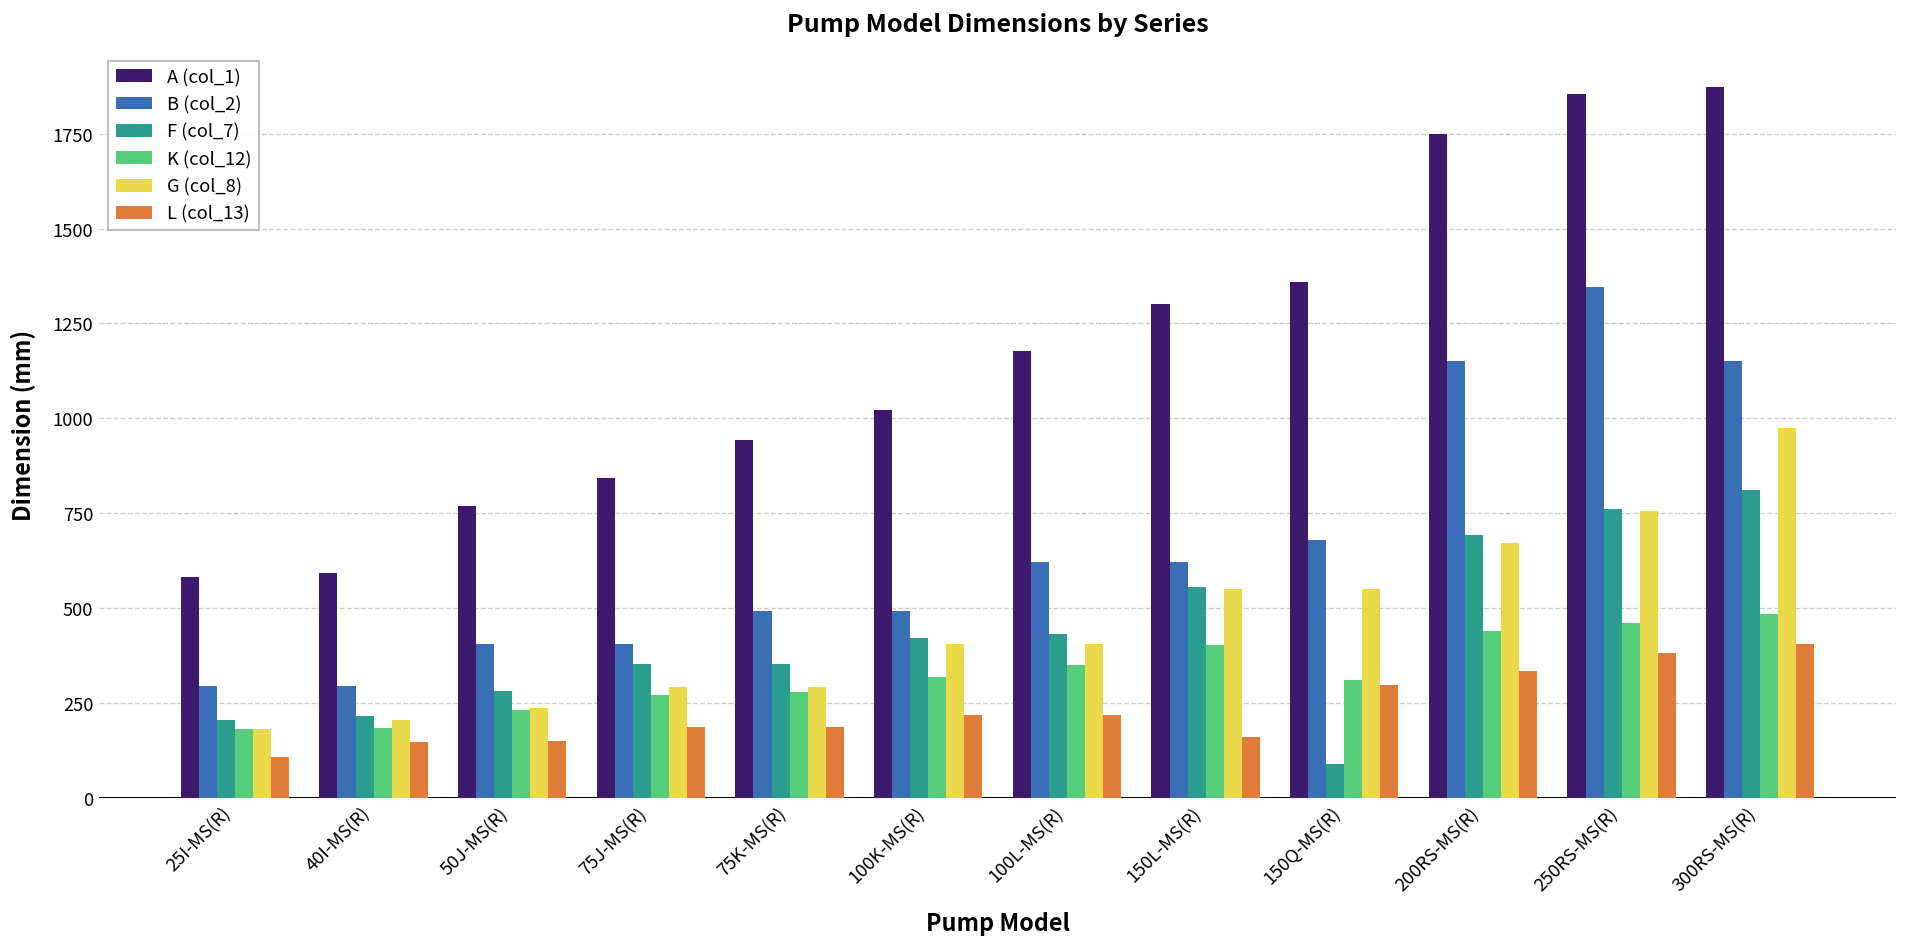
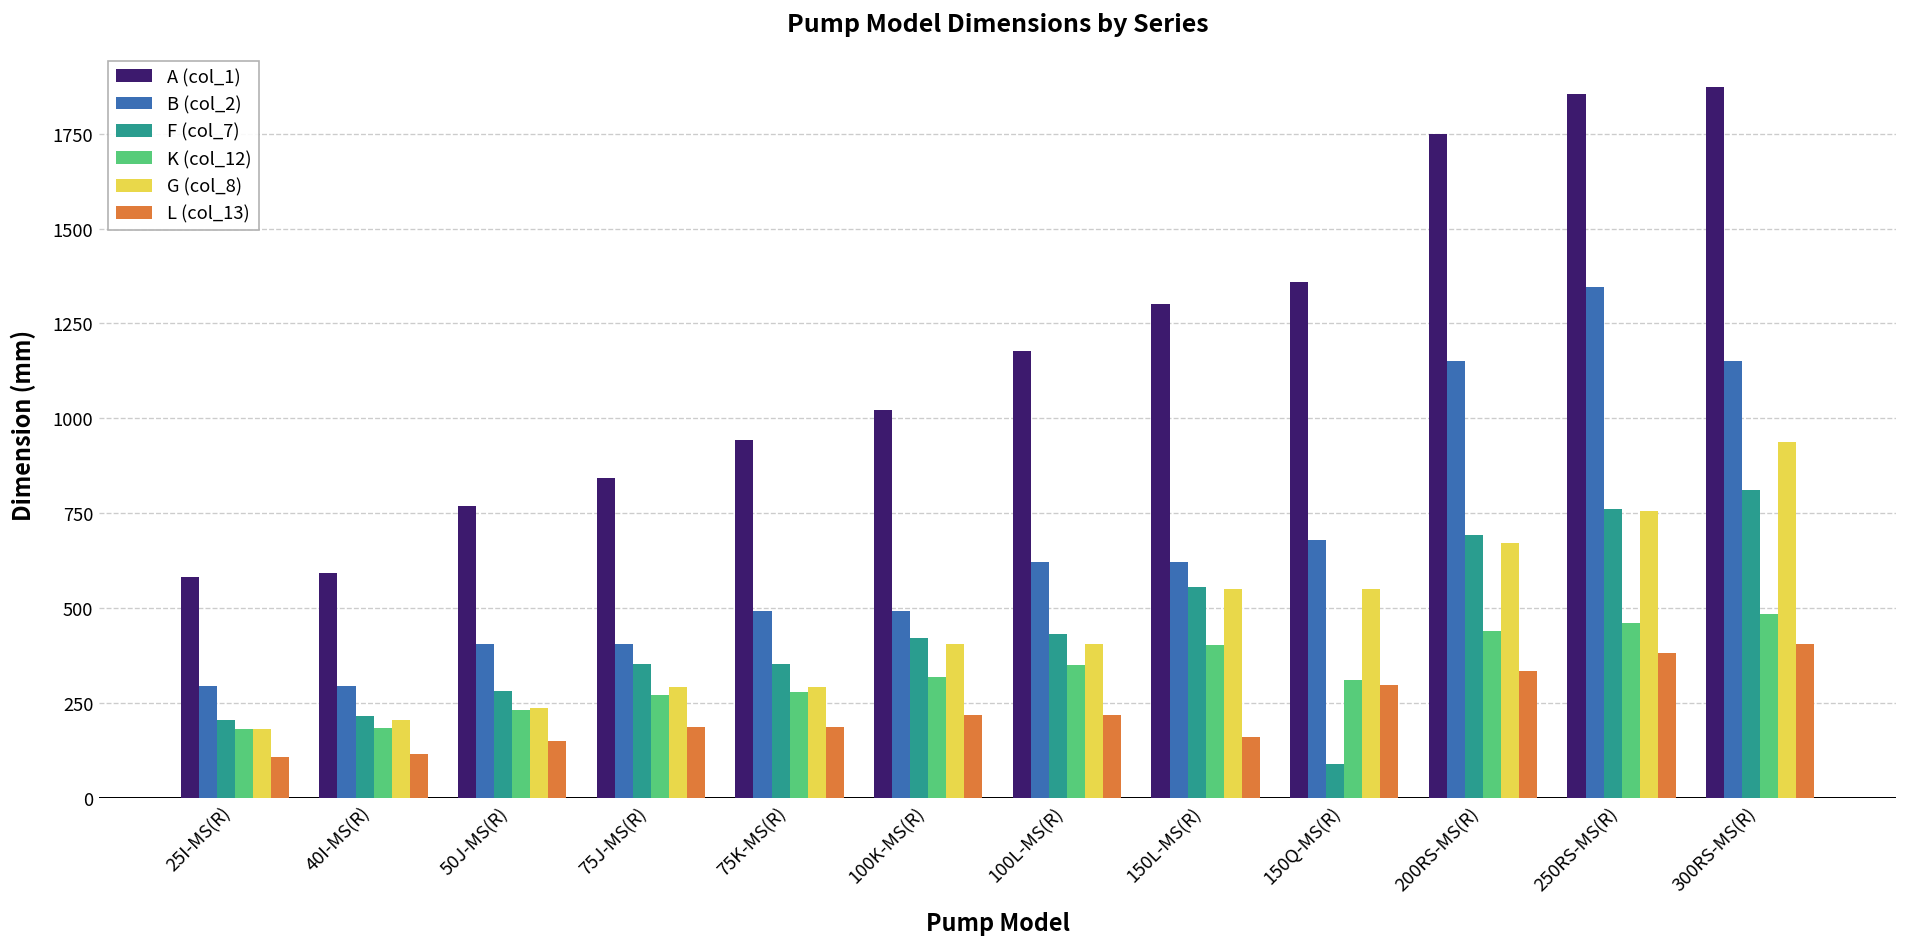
L (col_13), 40I-MS(R): 150 -> 120
G (col_8), 300RS-MS(R): 980 -> 940
